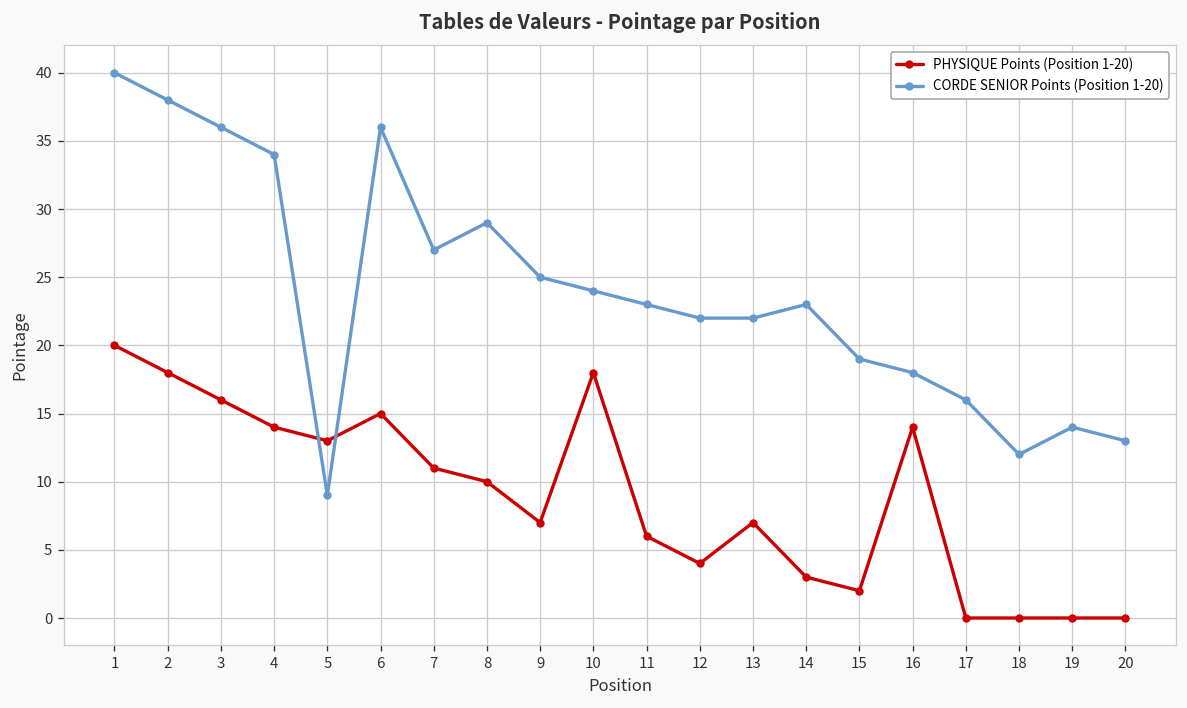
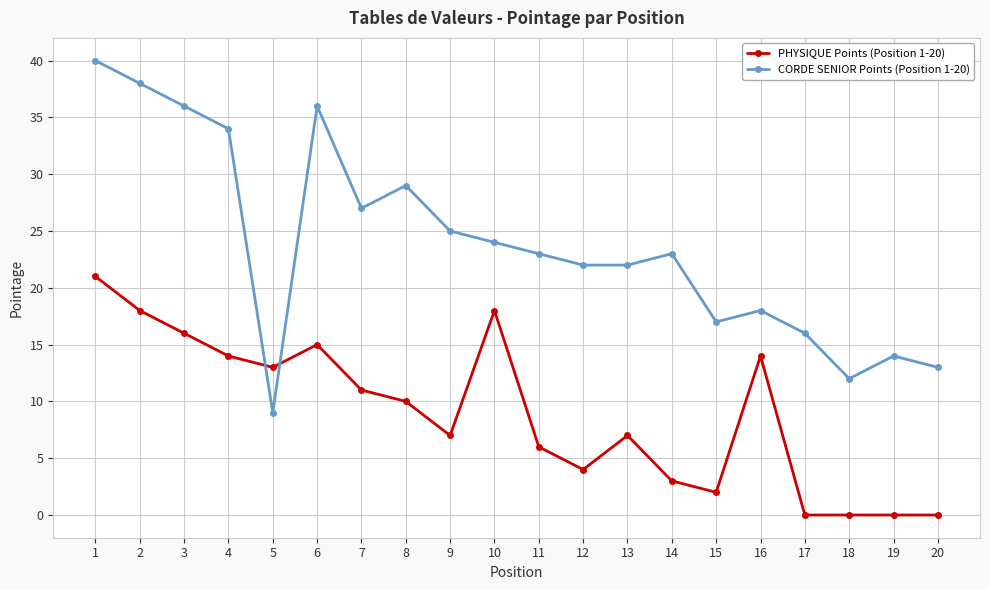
PHYSIQUE Points (Position 1-20), 1: 20 -> 21
CORDE SENIOR Points (Position 1-20), 15: 19 -> 17
